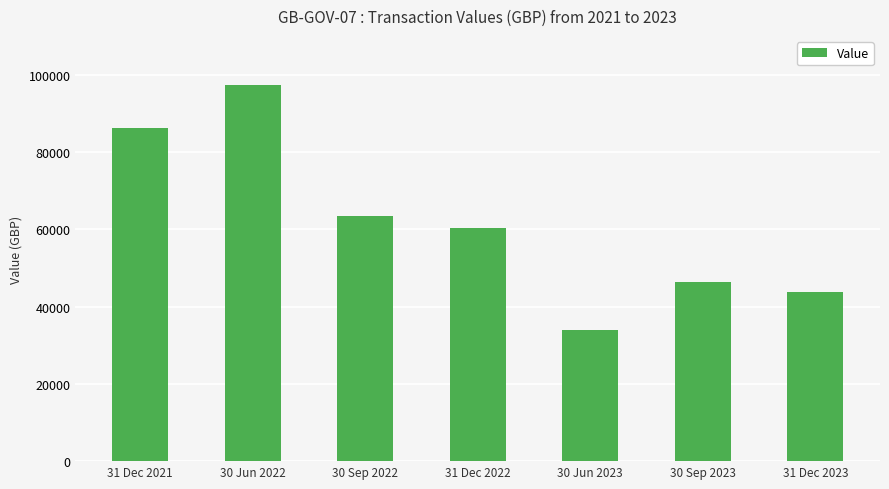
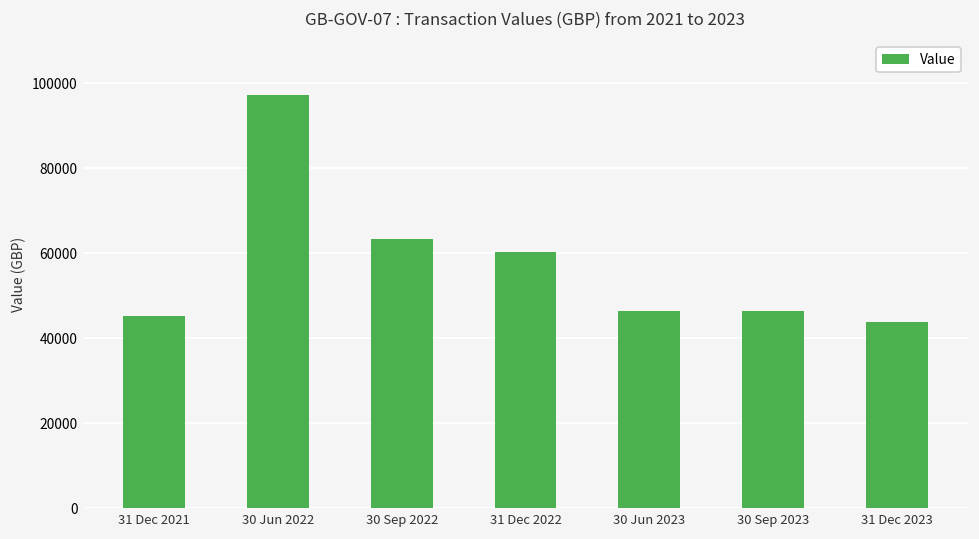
31 Dec 2021: 86000 -> 45000
30 Jun 2023: 34000 -> 46000
